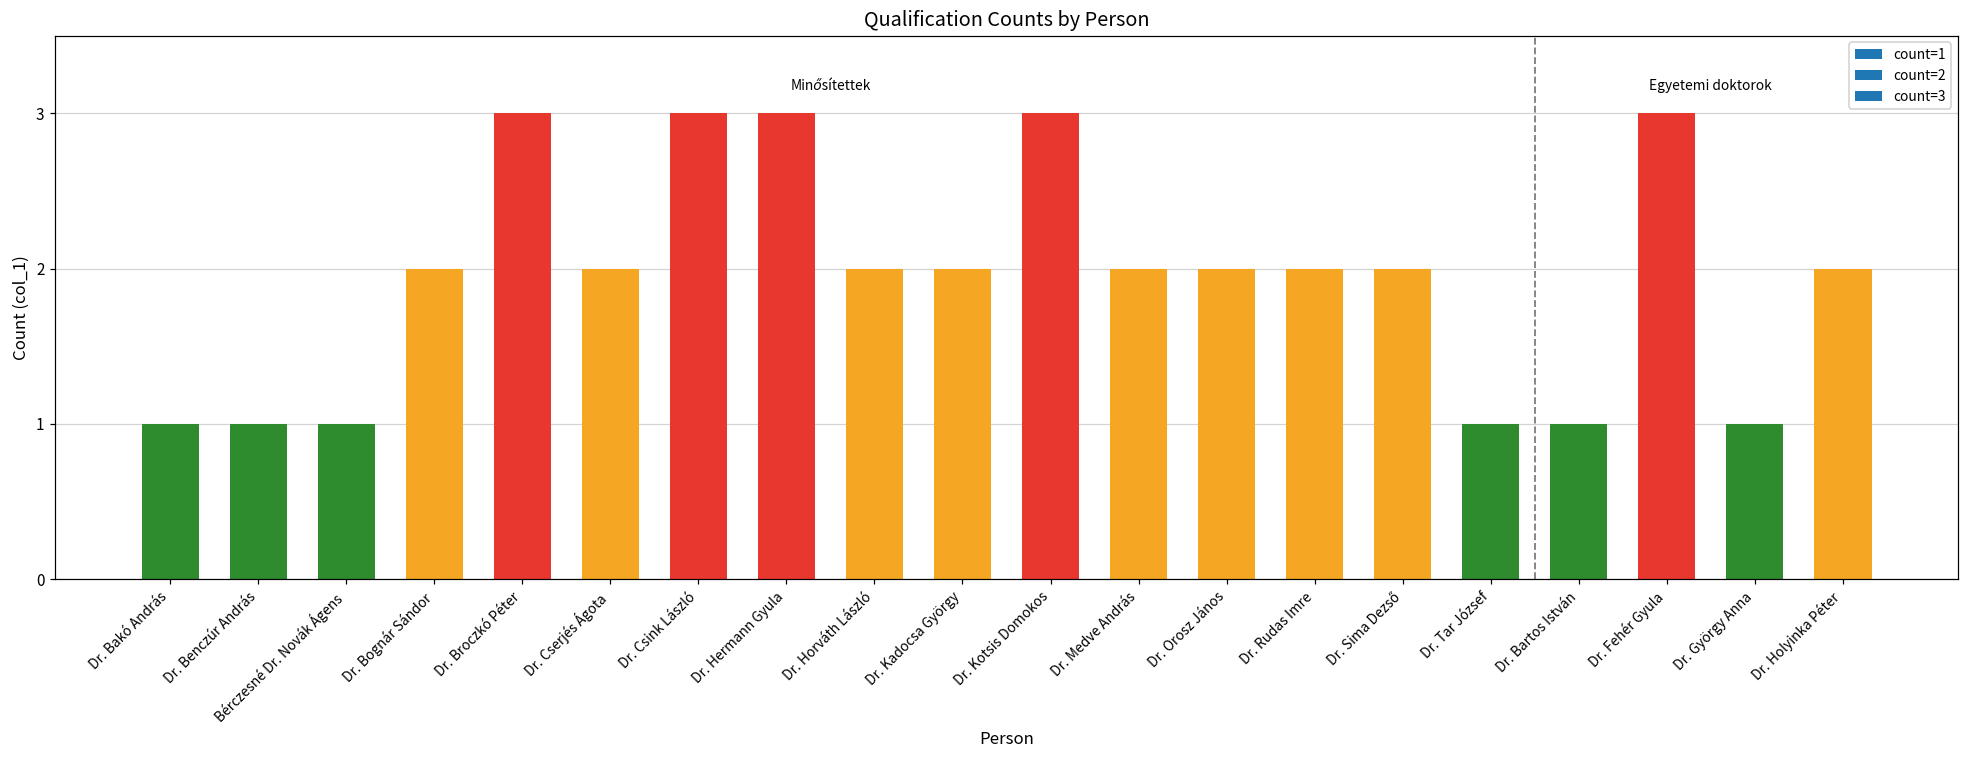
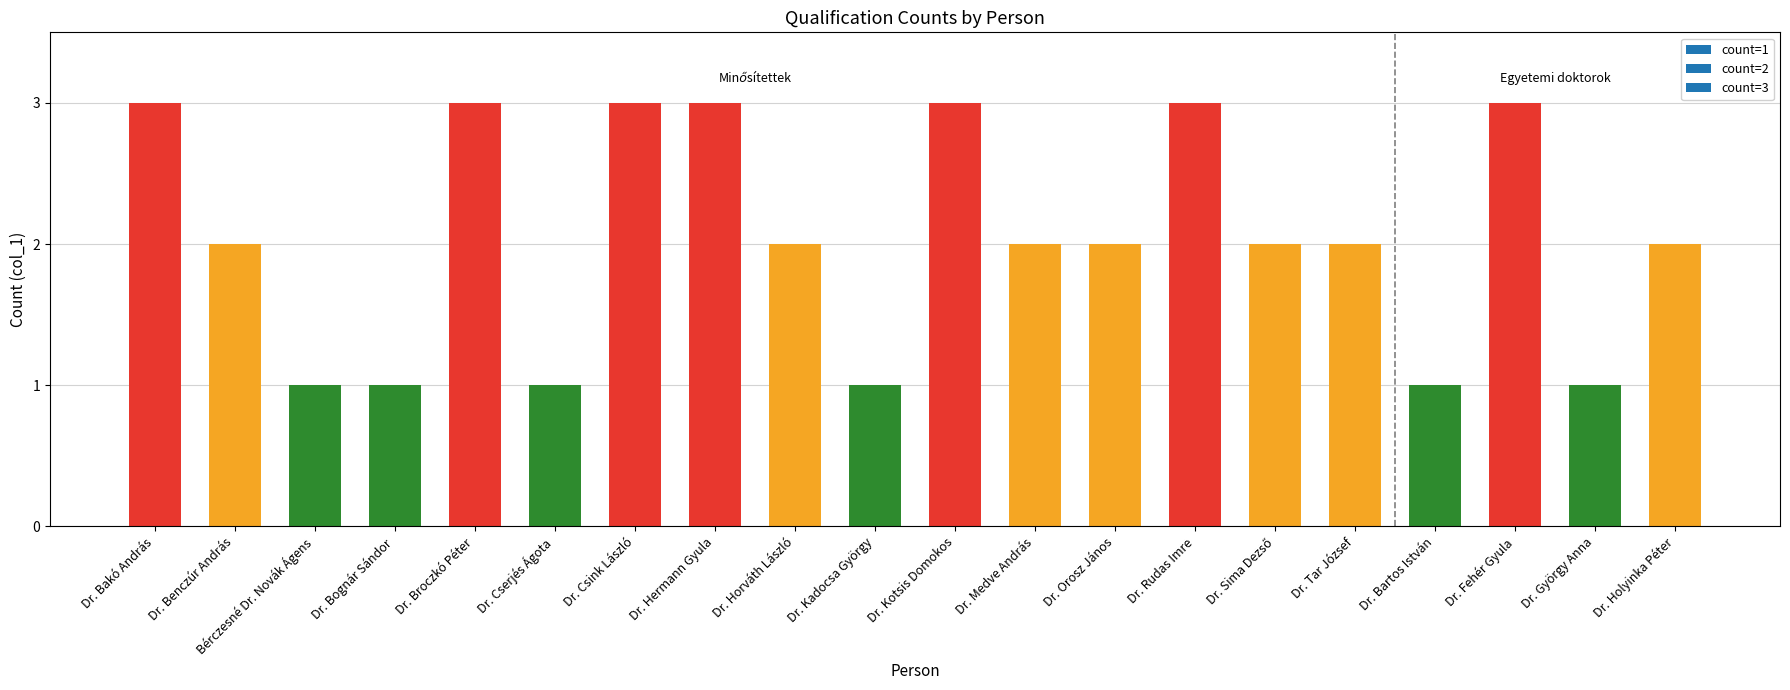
Dr. Bakó András: 1 -> 3
Dr. Benczúr András: 1 -> 2
Dr. Bognár Sándor: 2 -> 1
Dr. Cserjés Ágota: 2 -> 1
Dr. Kadocsa György: 2 -> 1
Dr. Rudas Imre: 2 -> 3
Dr. Tar József: 1 -> 2
